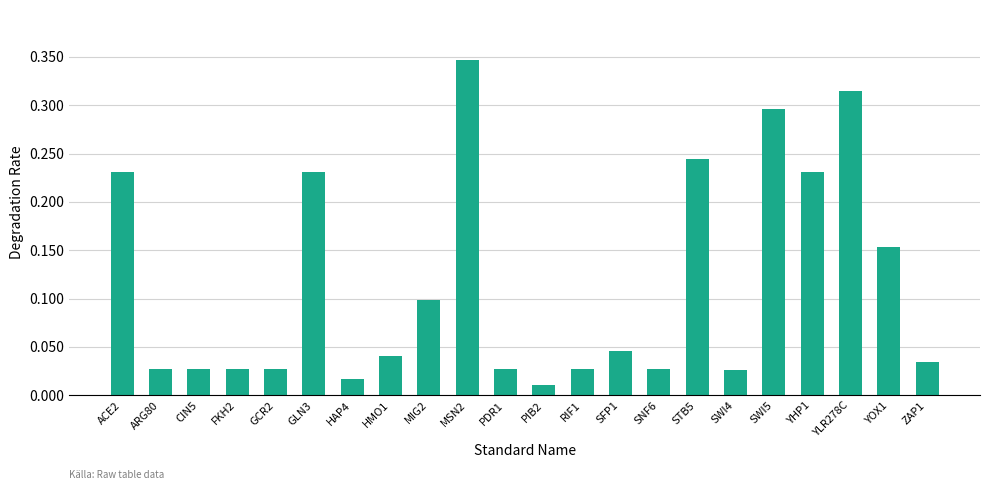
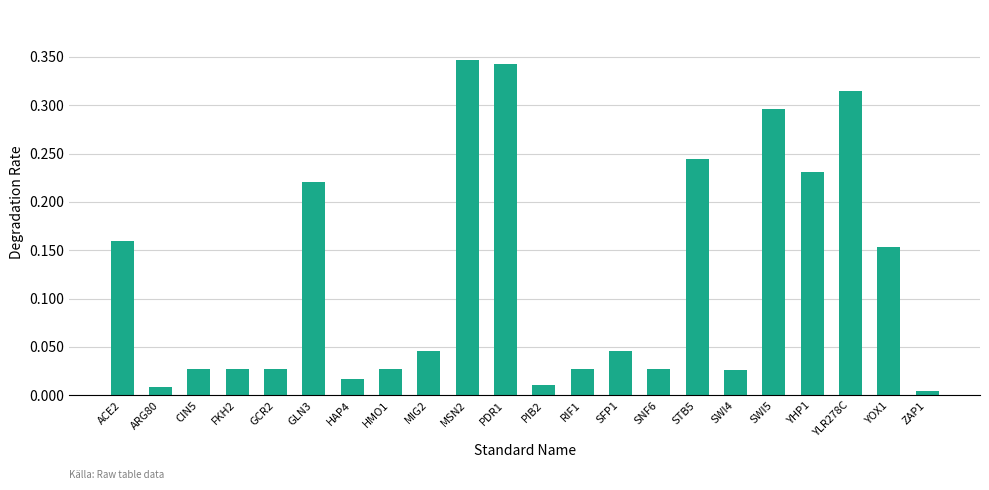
ACE2: 0.23 -> 0.16
ARG80: 0.03 -> 0.01
GLN3: 0.23 -> 0.22
HMO1: 0.04 -> 0.03
MIG2: 0.10 -> 0.05
PDR1: 0.03 -> 0.34
ZAP1: 0.03 -> 0.00
